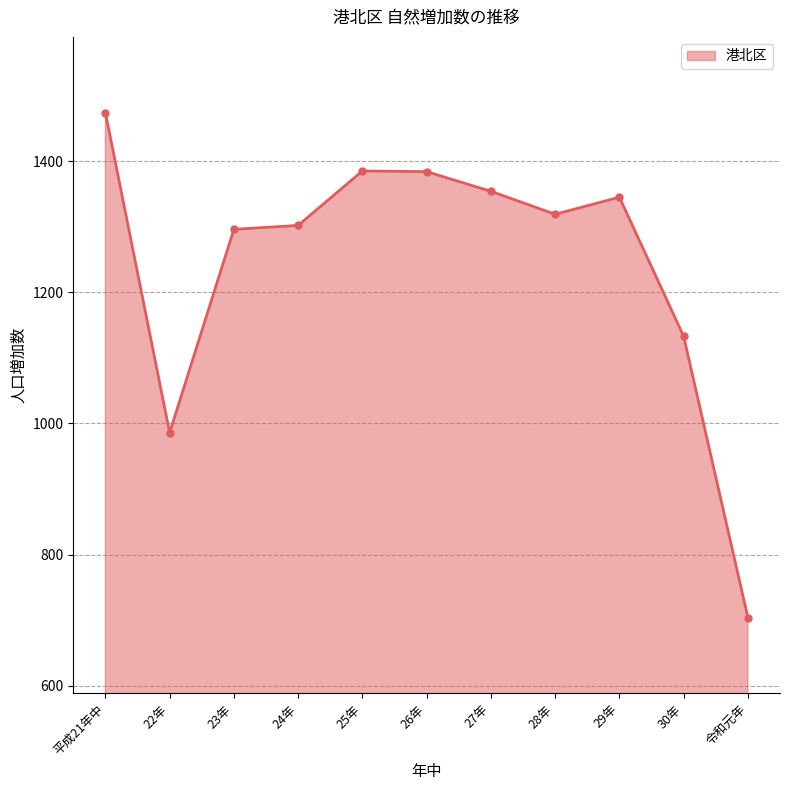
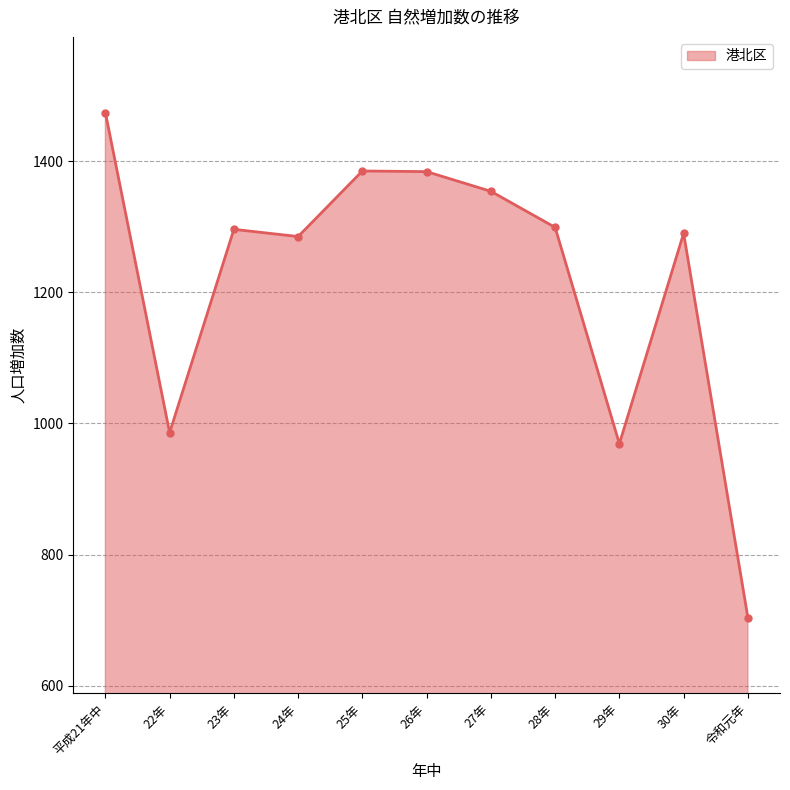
24年: 1300 -> 1290
28年: 1320 -> 1300
29年: 1350 -> 970
30年: 1130 -> 1290
